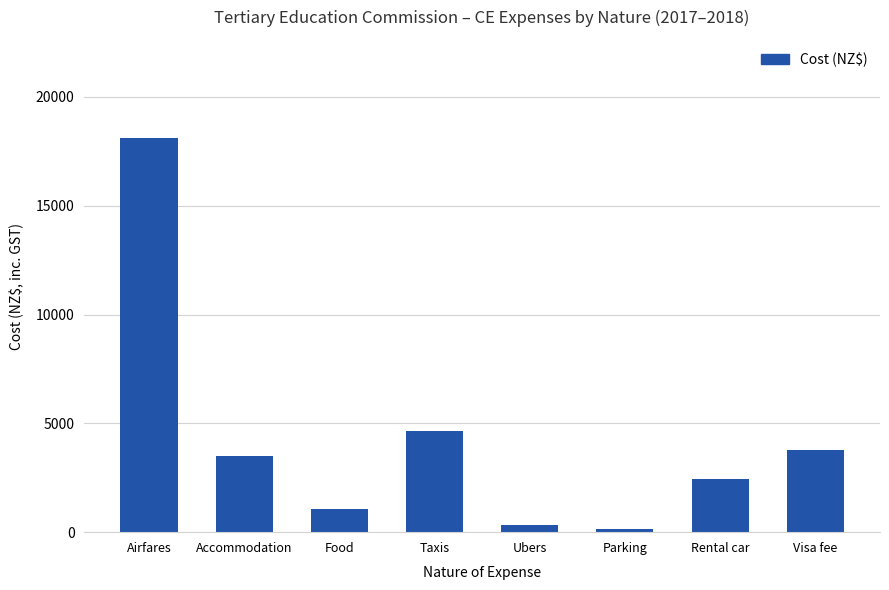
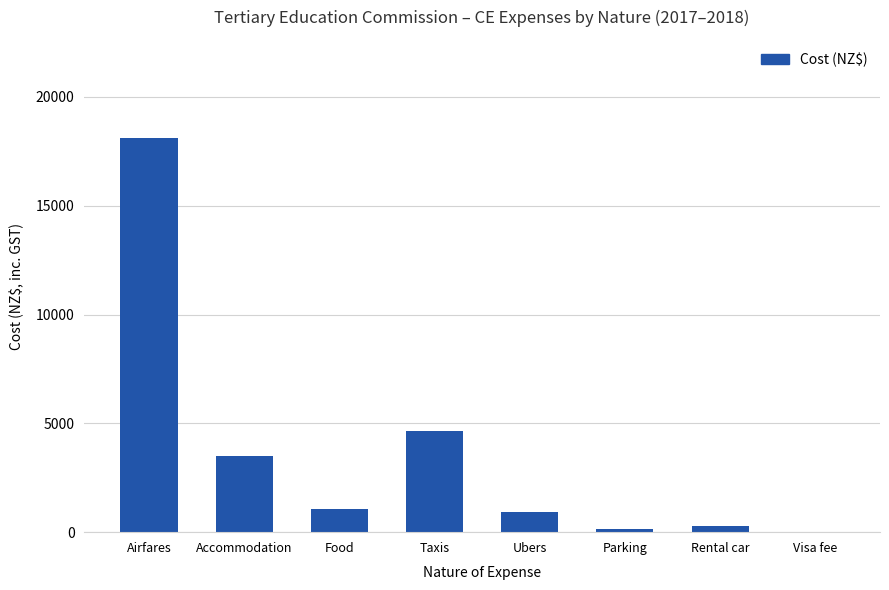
Ubers: 300 -> 900
Rental car: 2400 -> 300
Visa fee: 3800 -> 0
